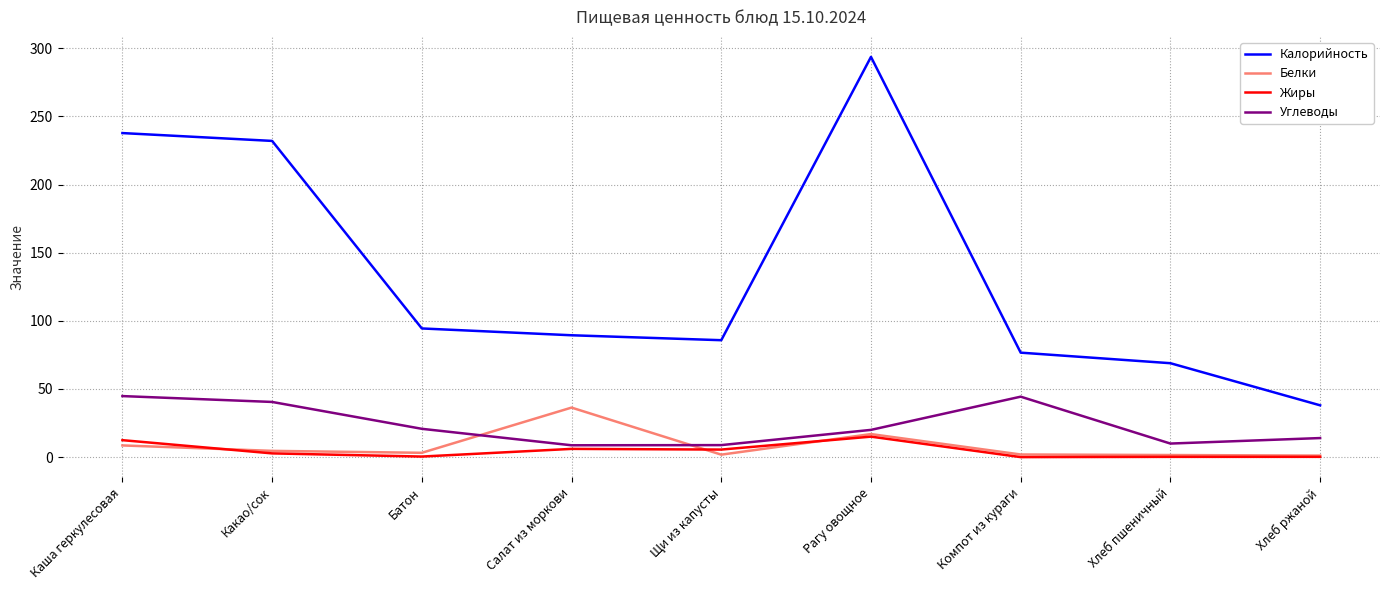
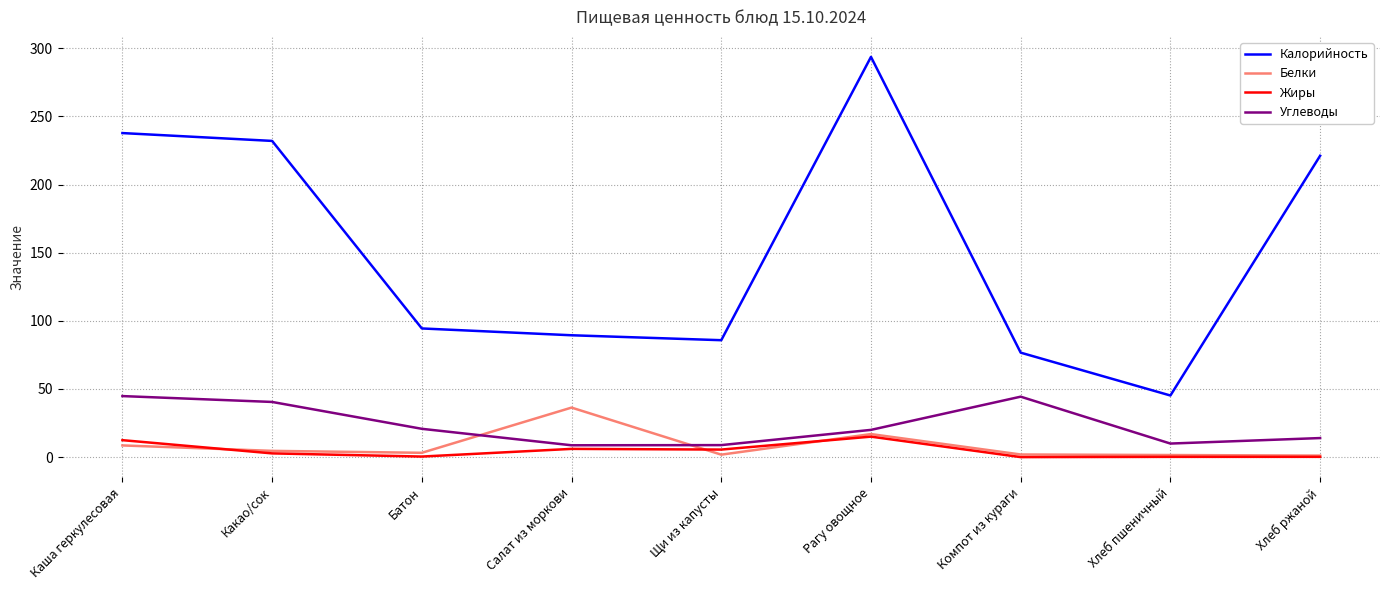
Калорийность, Хлеб пшеничный: 69 -> 45
Калорийность, Хлеб ржаной: 38 -> 221
